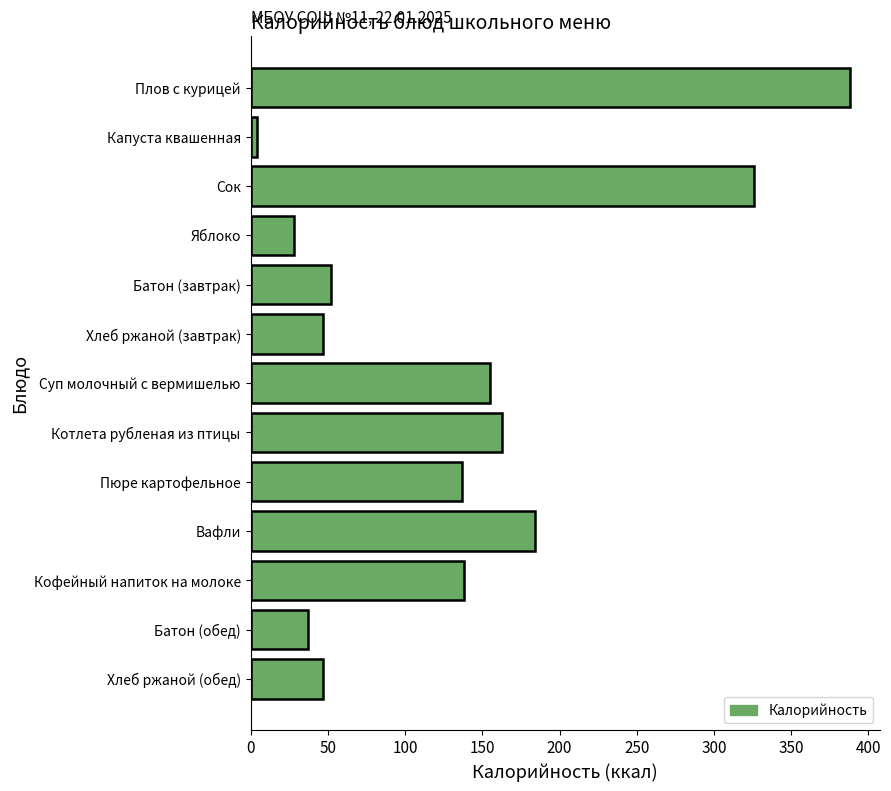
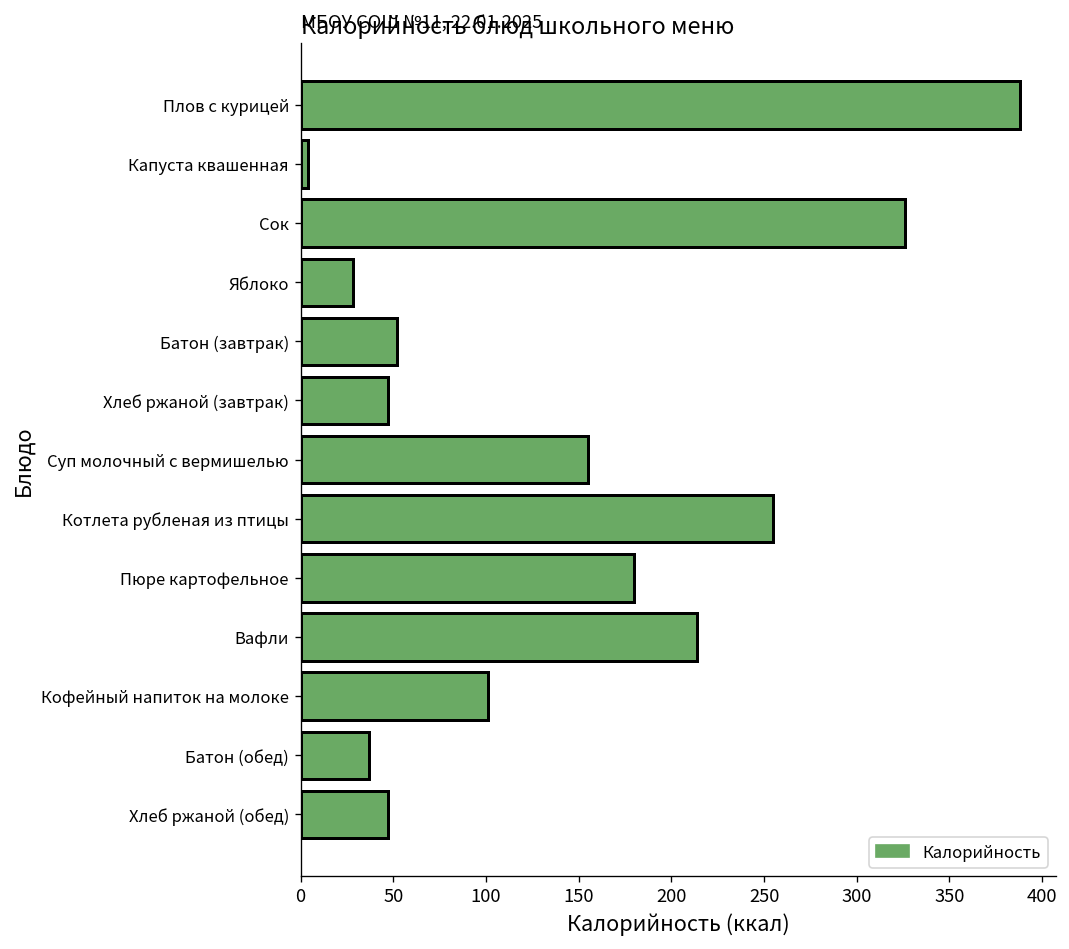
Котлета рубленая из птицы: 163 -> 255
Пюре картофельное: 137 -> 180
Вафли: 184 -> 214
Кофейный напиток на молоке: 138 -> 101
